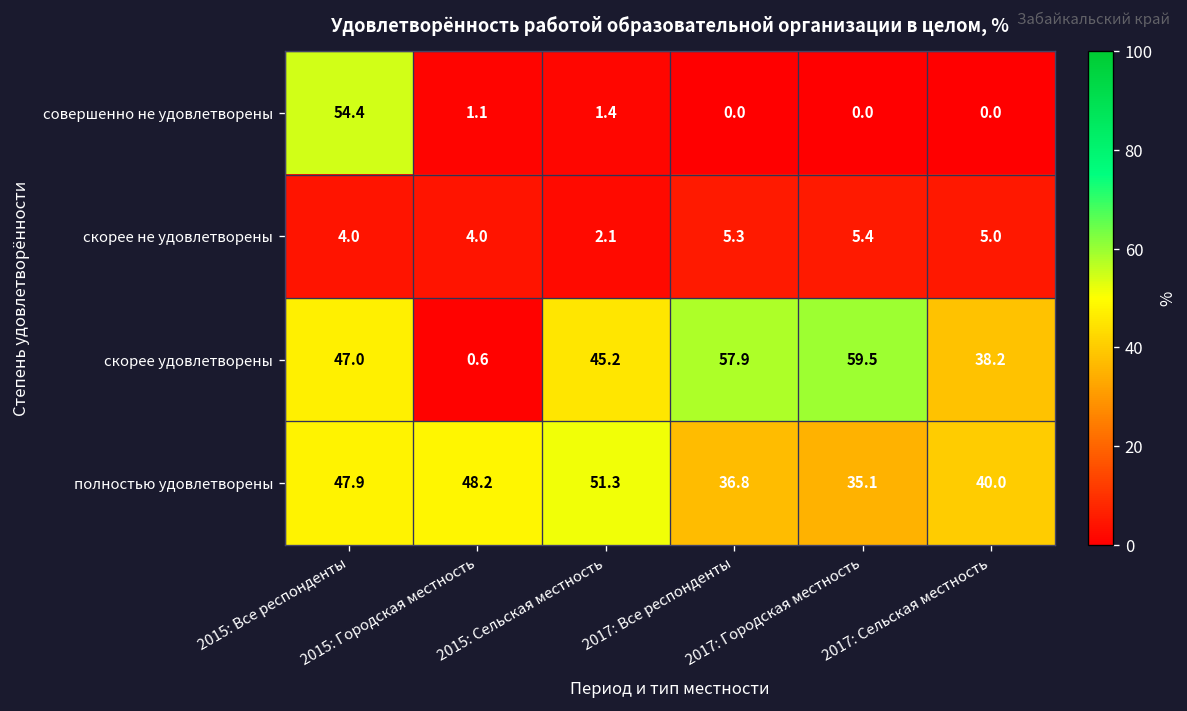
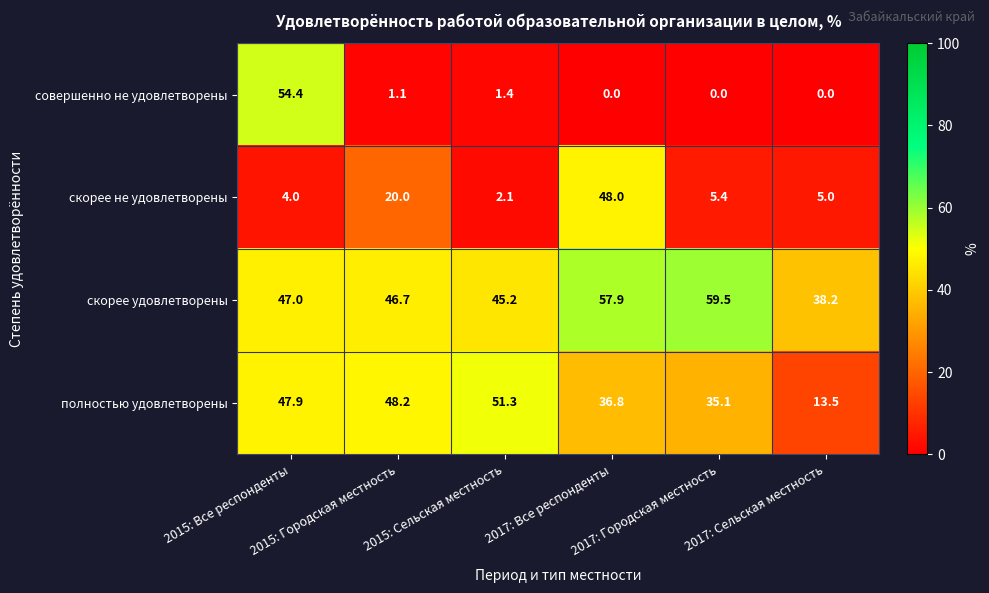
скорее не удовлетворены, 2015: Городская местность: 4.0 -> 20.0
скорее не удовлетворены, 2017: Все респонденты: 5.3 -> 48.0
скорее удовлетворены, 2015: Городская местность: 0.6 -> 46.7
полностью удовлетворены, 2017: Сельская местность: 40.0 -> 13.5
